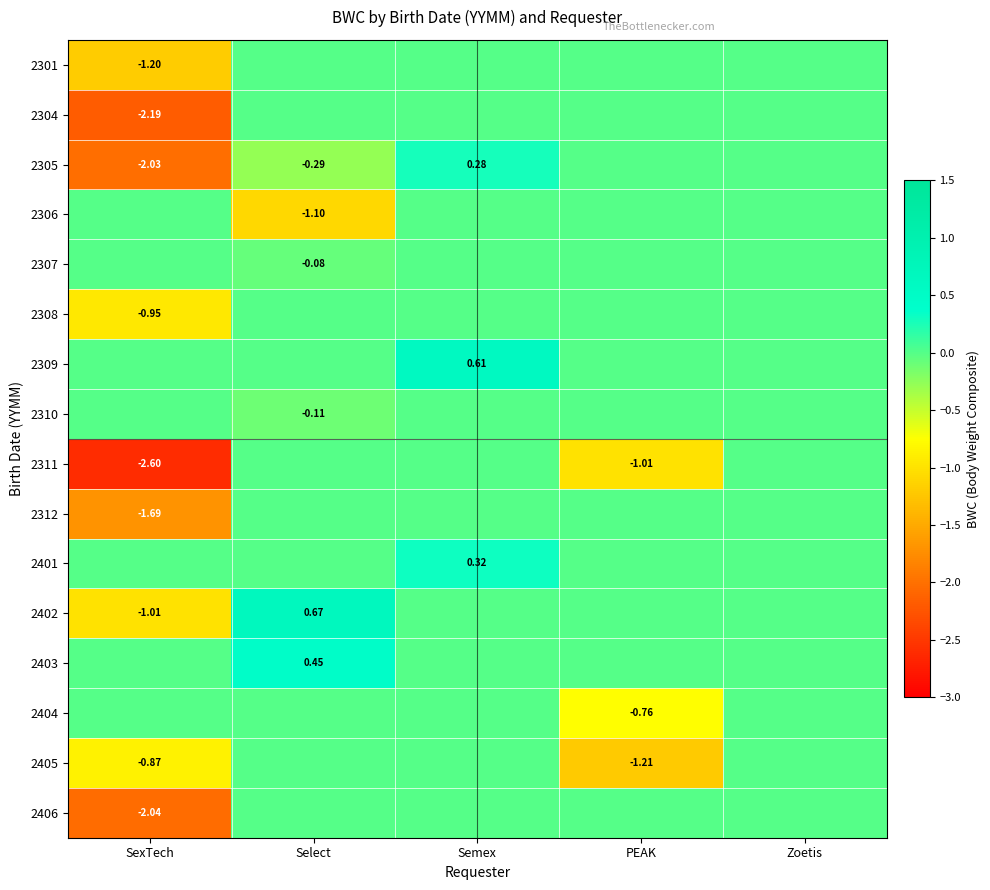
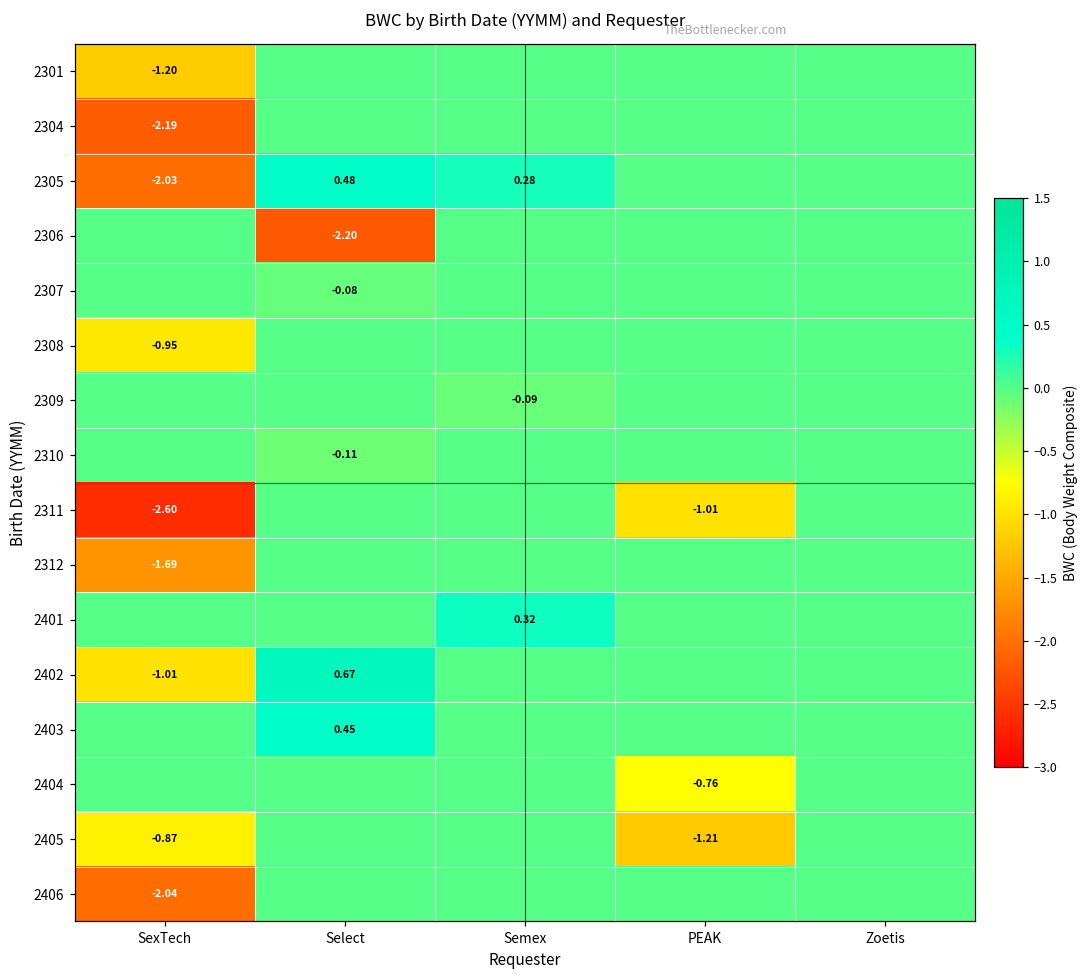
2305, Select: -0.29 -> 0.48
2306, Select: -1.10 -> -2.20
2309, Semex: 0.61 -> -0.09
